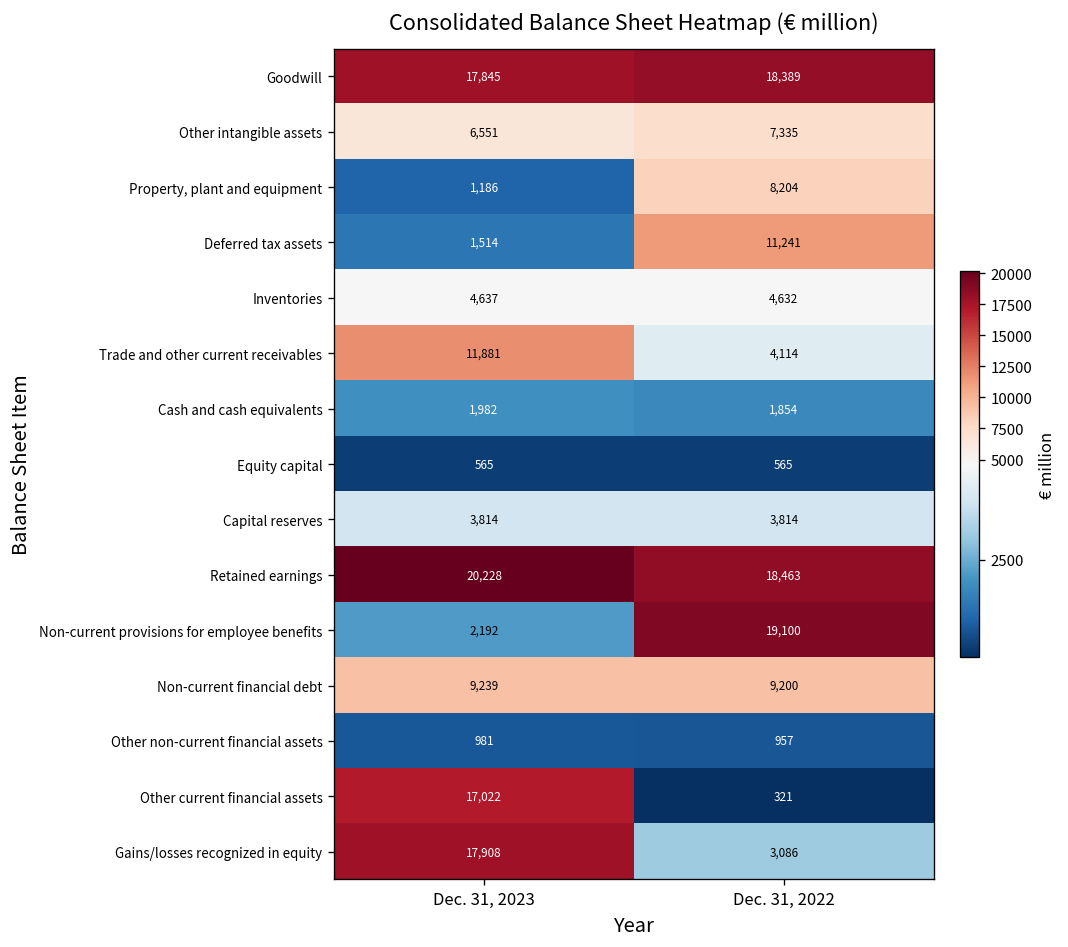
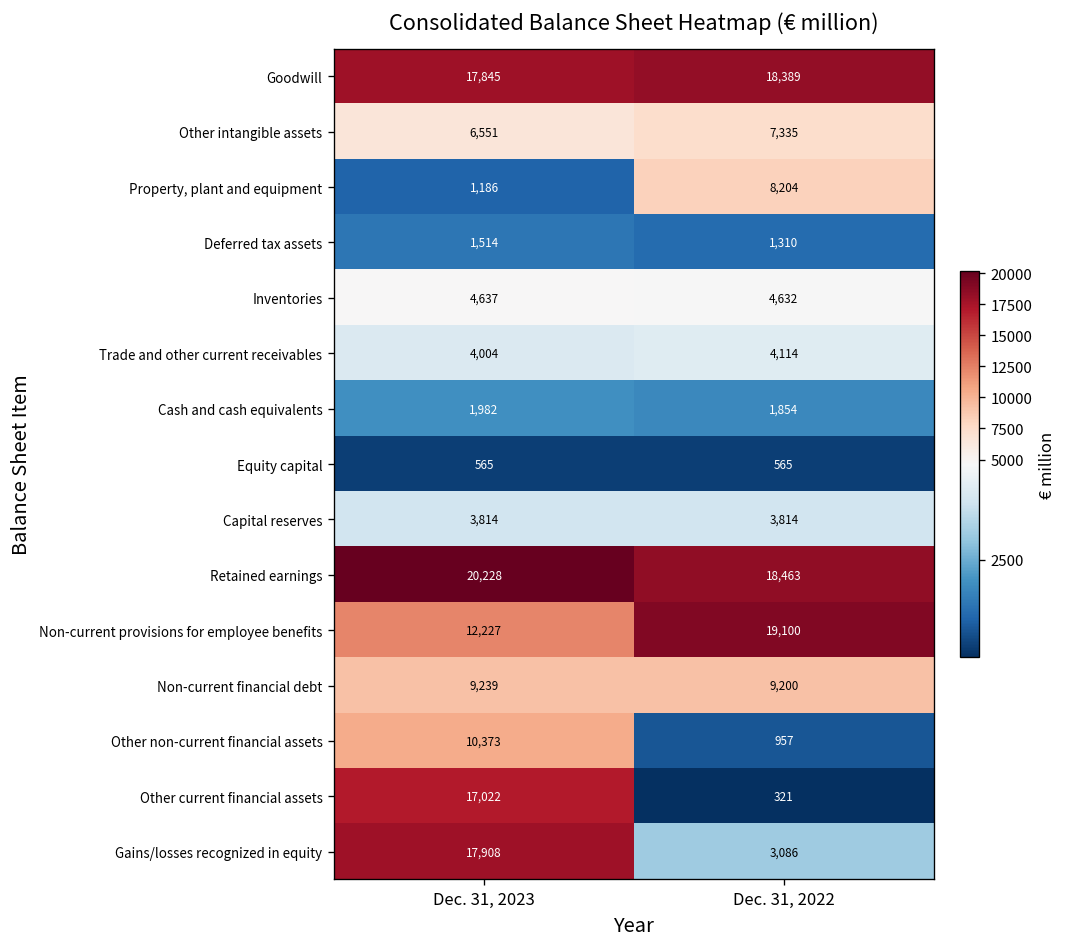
Deferred tax assets, Dec. 31, 2022: 11,241 -> 1,310
Trade and other current receivables, Dec. 31, 2023: 11,881 -> 4,004
Non-current provisions for employee benefits, Dec. 31, 2023: 2,192 -> 12,227
Other non-current financial assets, Dec. 31, 2023: 981 -> 10,373
